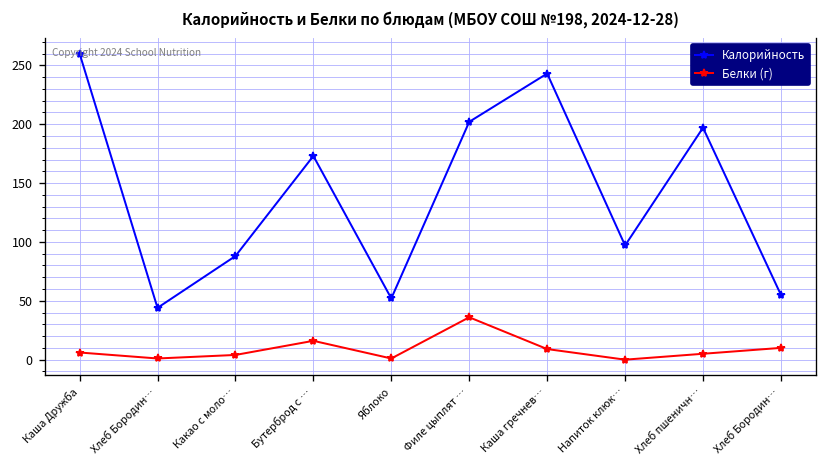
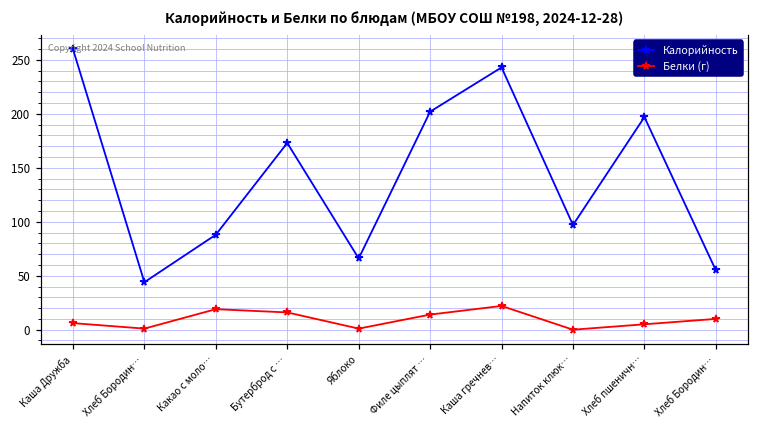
Белки (г), Какао с моло…: 0 -> 20
Калорийность, Яблоко: 50 -> 70
Белки (г), Филе цыплят …: 40 -> 10
Белки (г), Каша гречнев…: 10 -> 20
